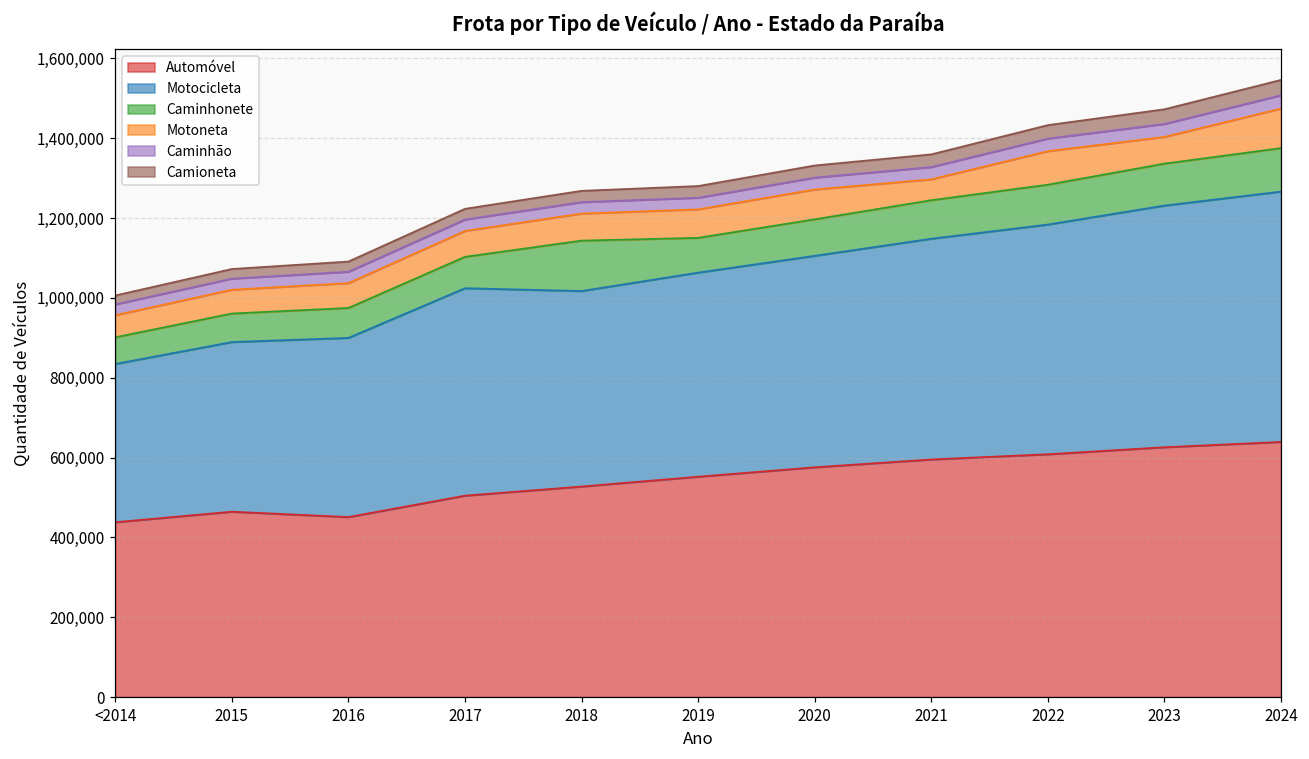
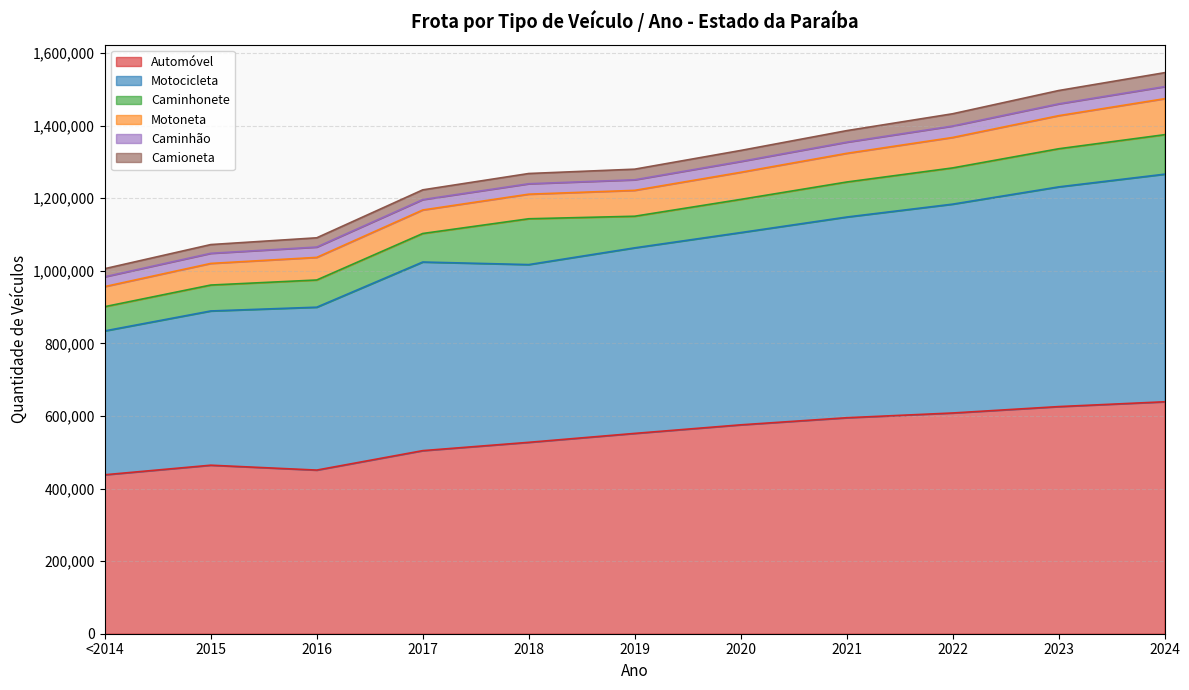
Motoneta, 2021: 50,000 -> 80,000
Motoneta, 2023: 70,000 -> 90,000
